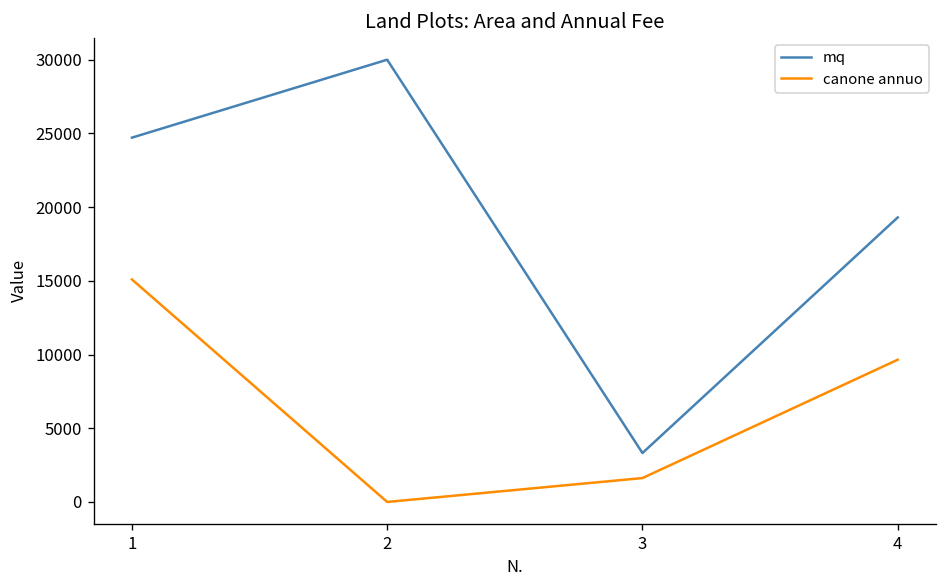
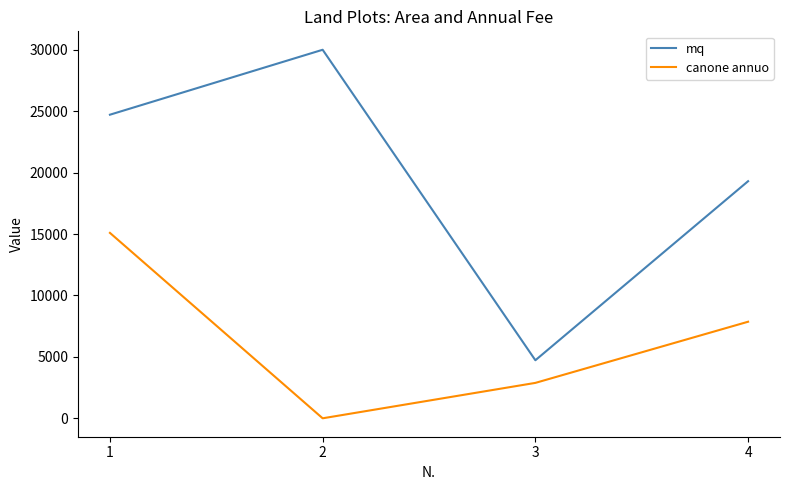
mq, 3: 3300 -> 4700
canone annuo, 3: 1600 -> 2900
canone annuo, 4: 9700 -> 7900
